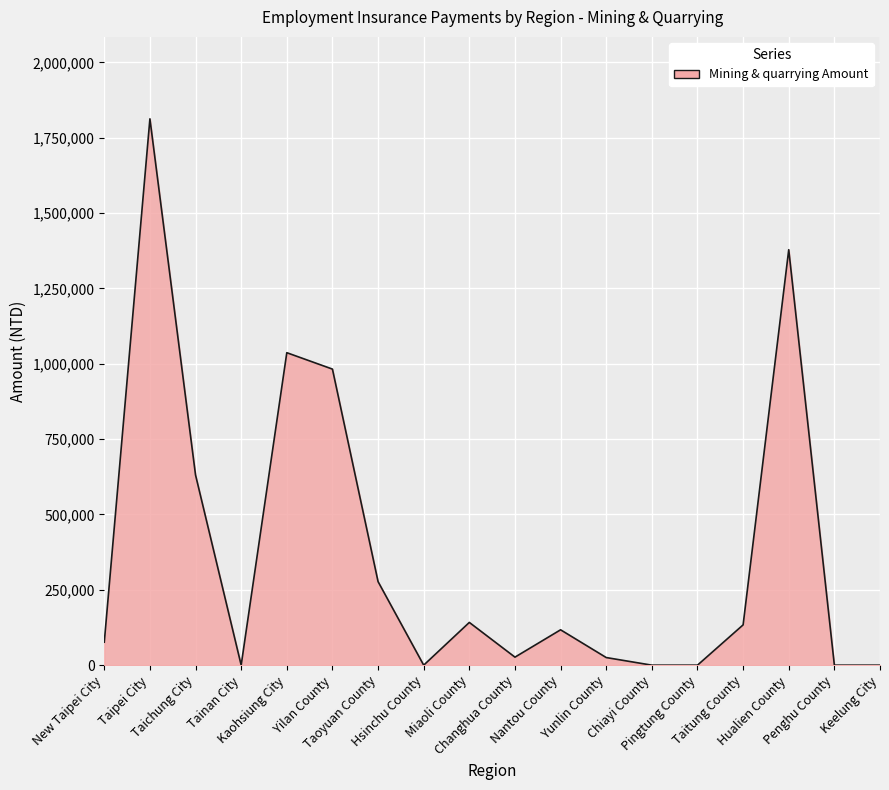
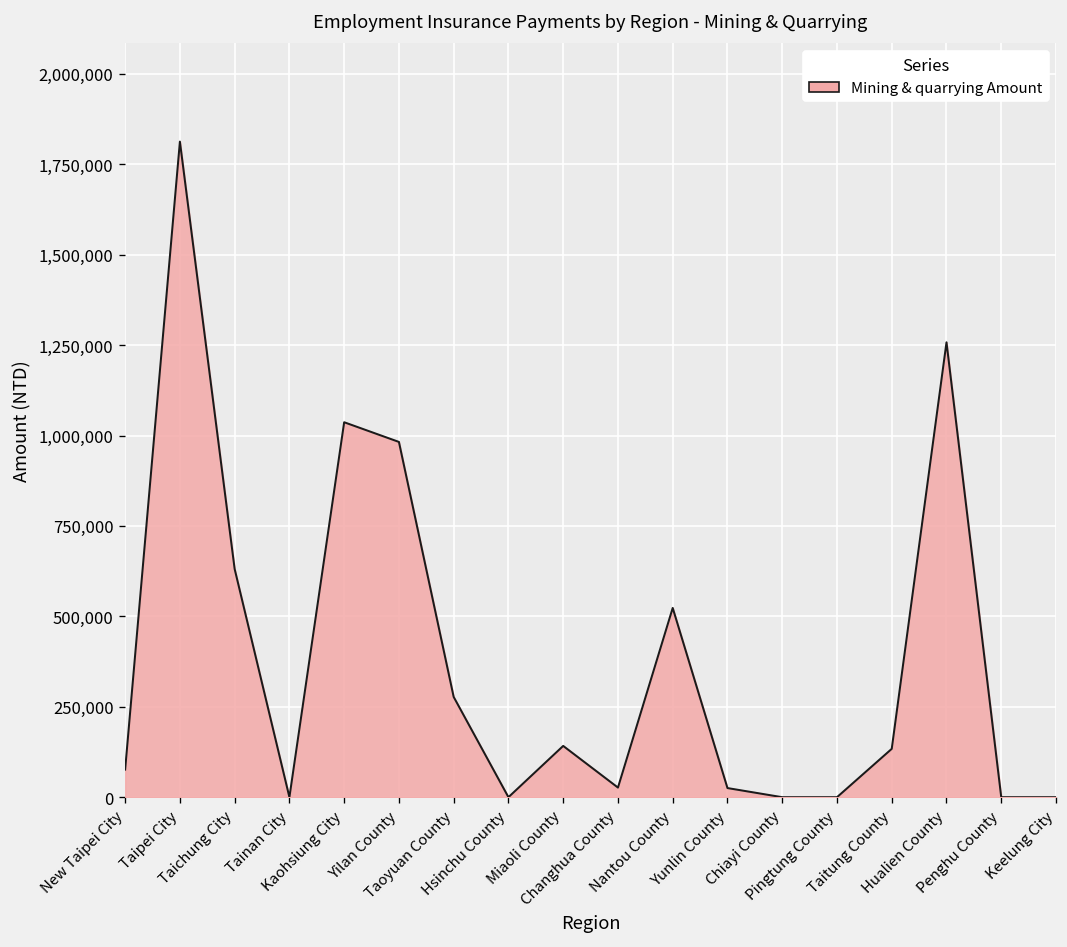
Nantou County: 120,000 -> 520,000
Hualien County: 1,380,000 -> 1,260,000
